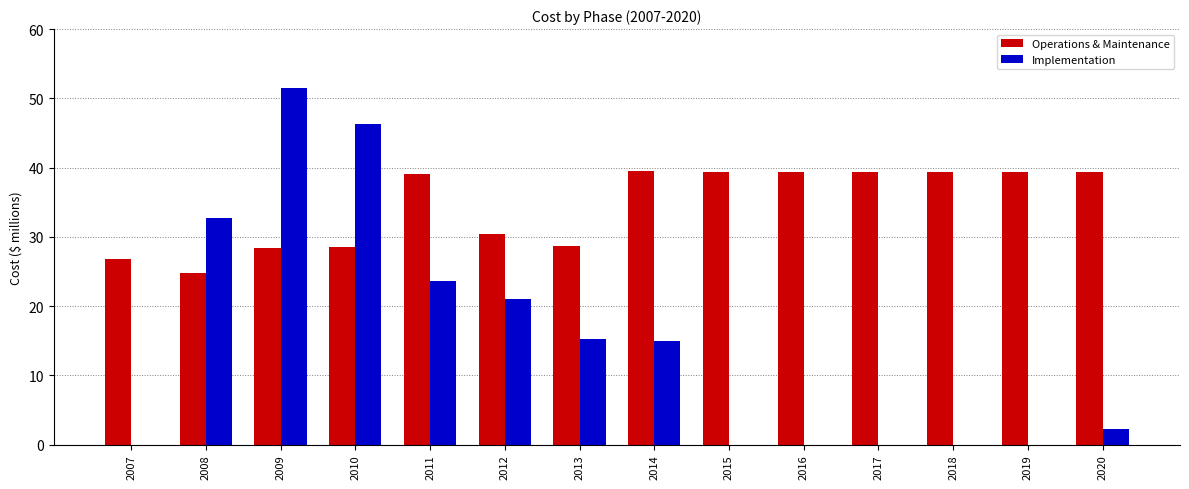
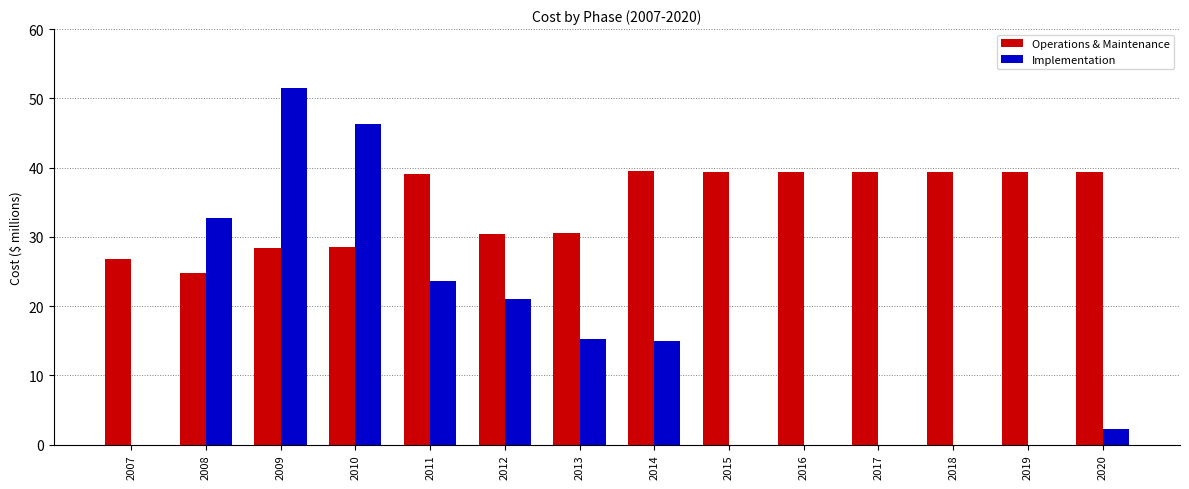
Operations & Maintenance, 2013: 29 -> 31
